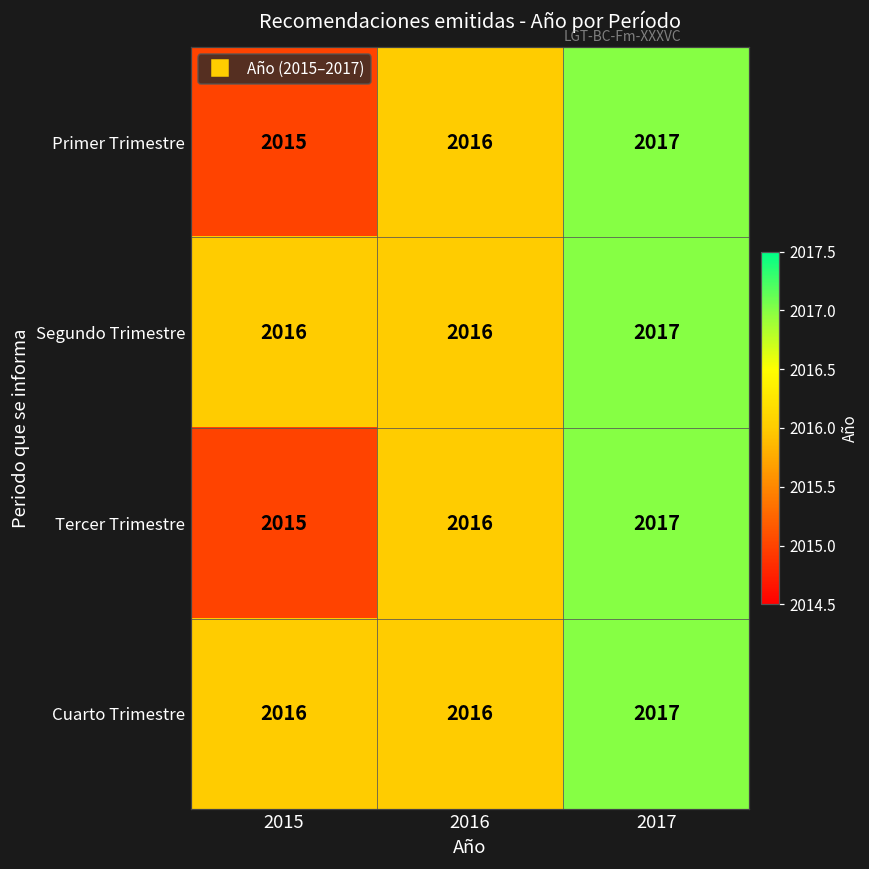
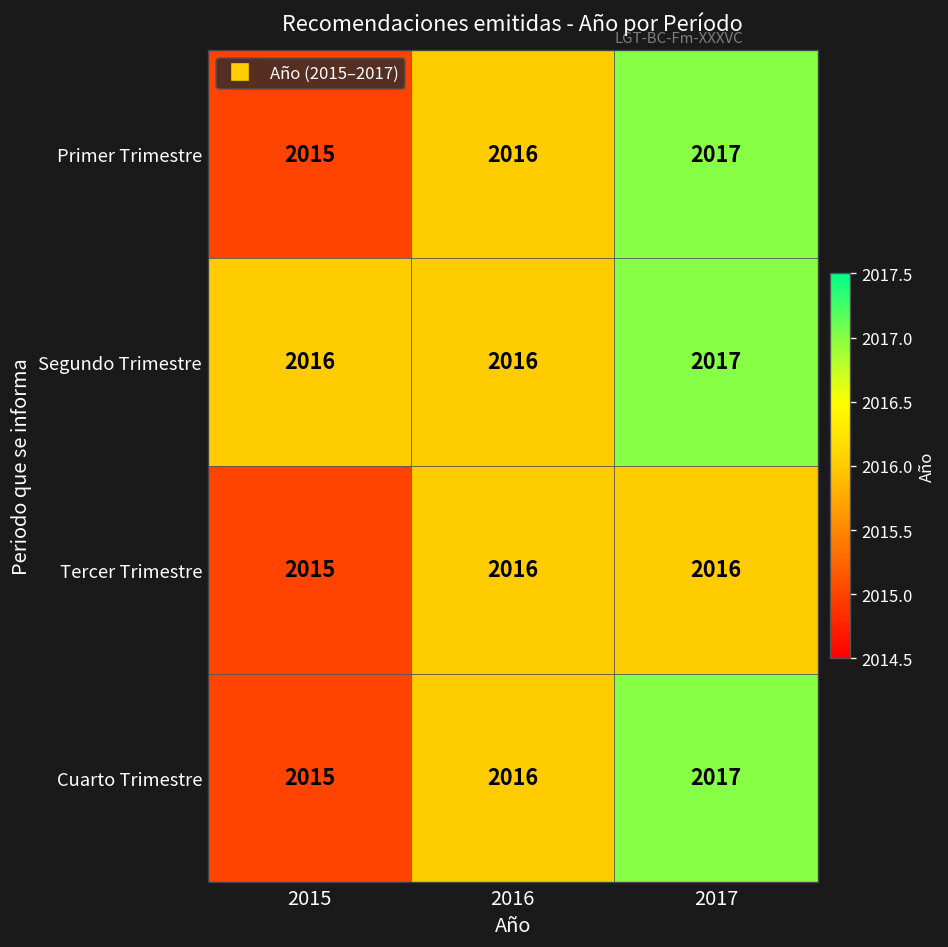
Tercer Trimestre, 2017: 2017 -> 2016
Cuarto Trimestre, 2015: 2016 -> 2015
